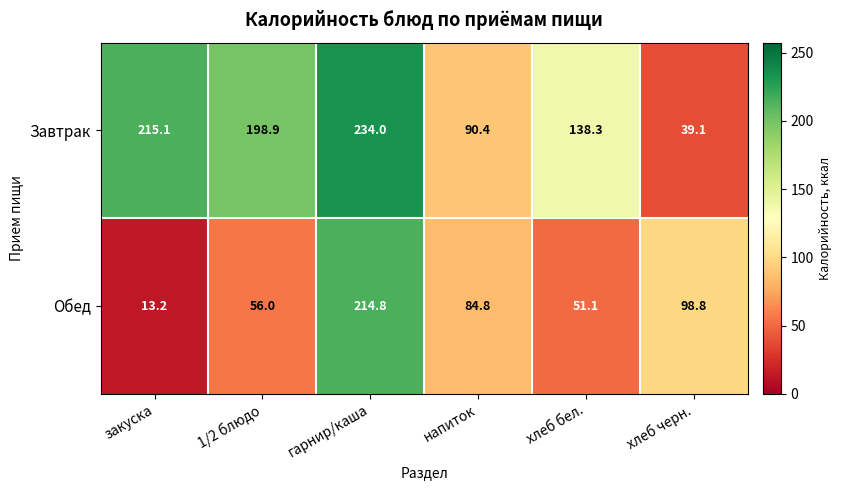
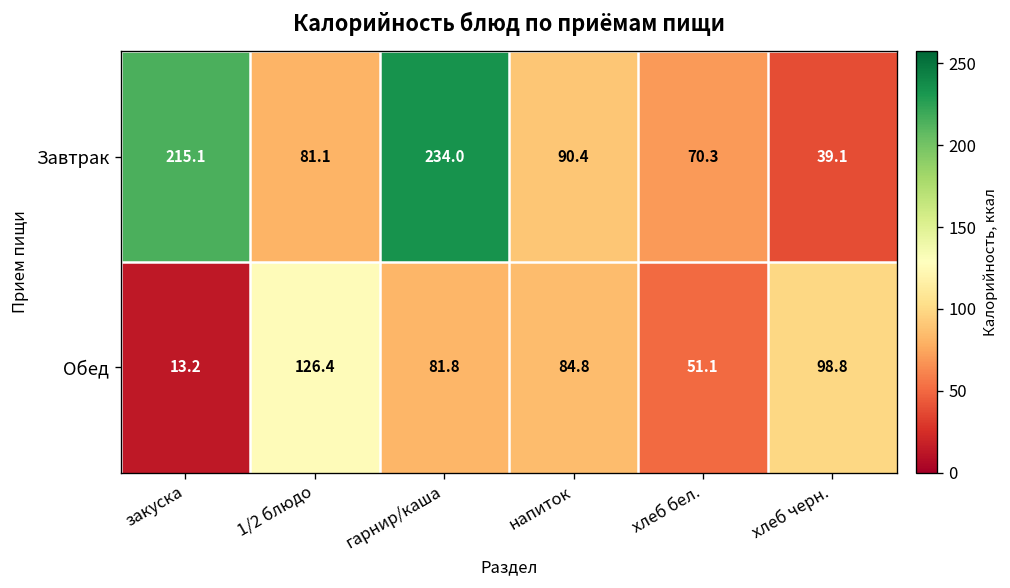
Завтрак, 1/2 блюдо: 198.9 -> 81.1
Завтрак, хлеб бел.: 138.3 -> 70.3
Обед, 1/2 блюдо: 56.0 -> 126.4
Обед, гарнир/каша: 214.8 -> 81.8
